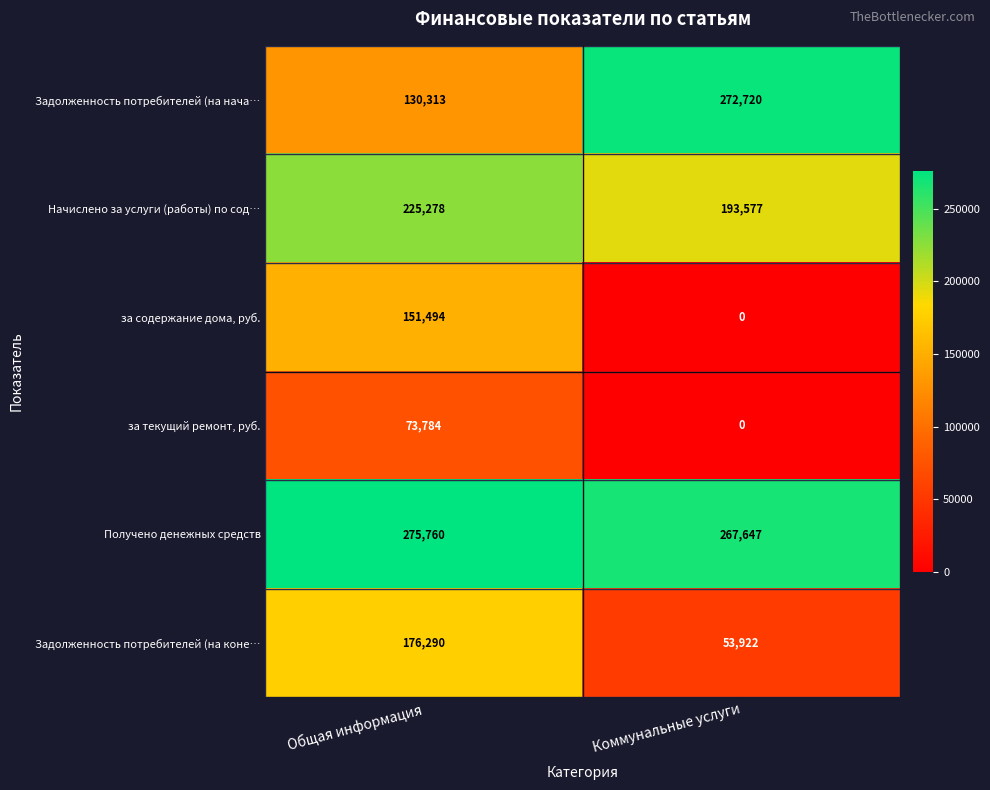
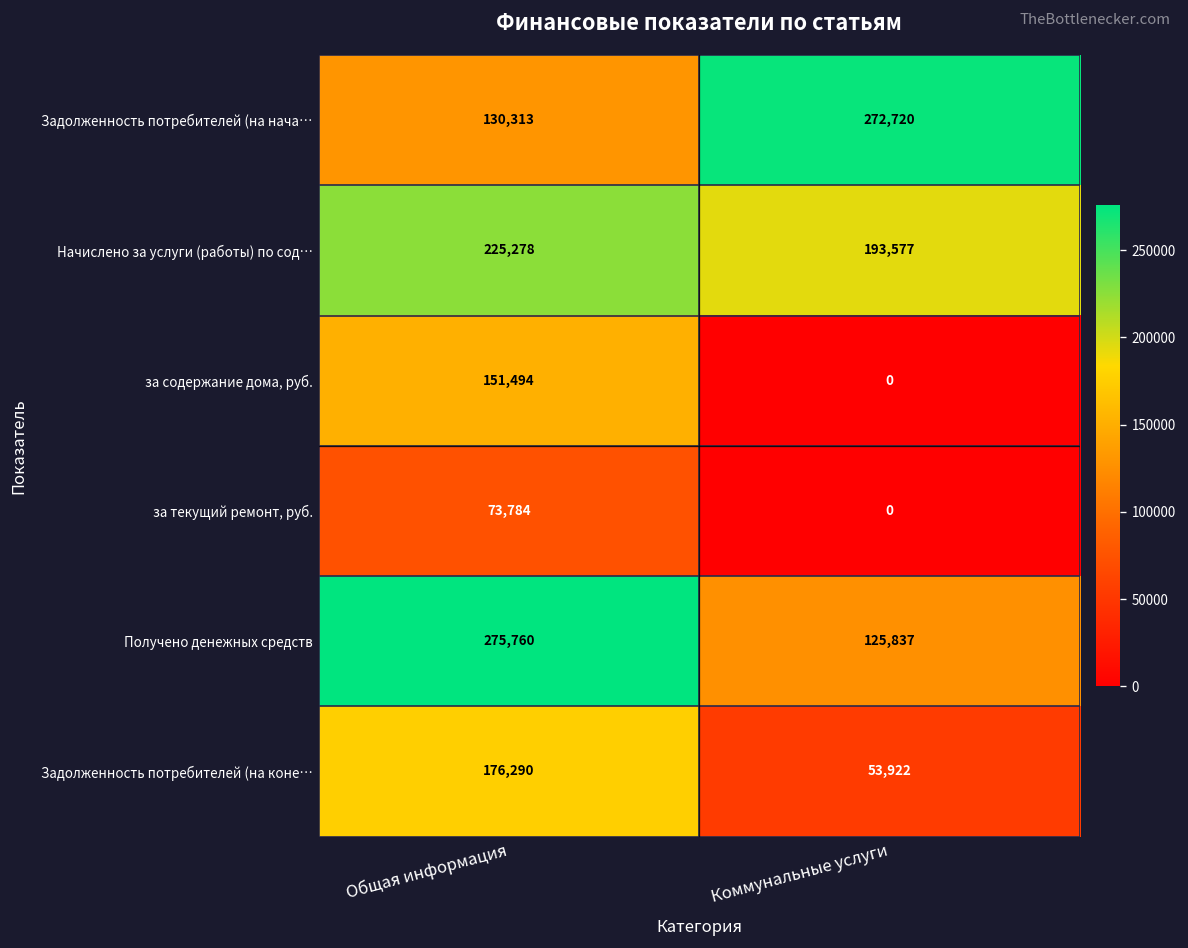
Получено денежных средств, Коммунальные услуги: 267,647 -> 125,837
